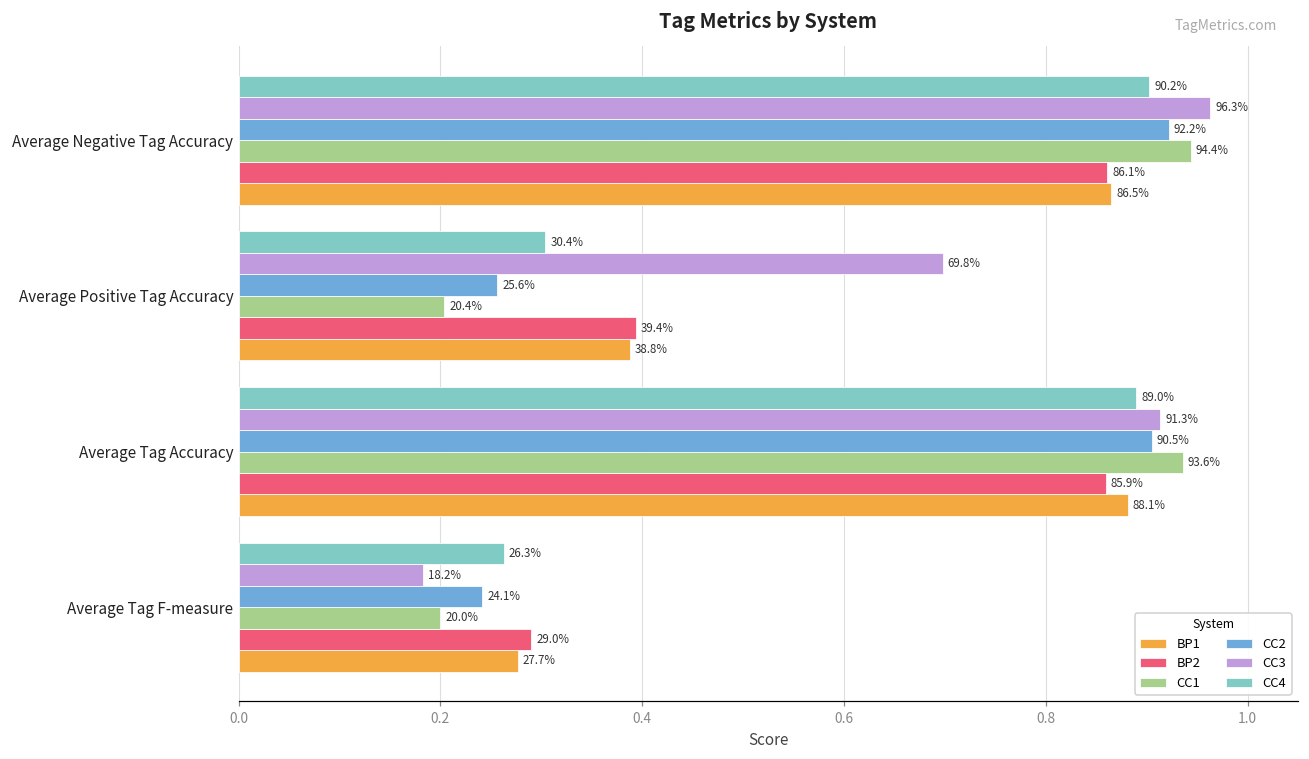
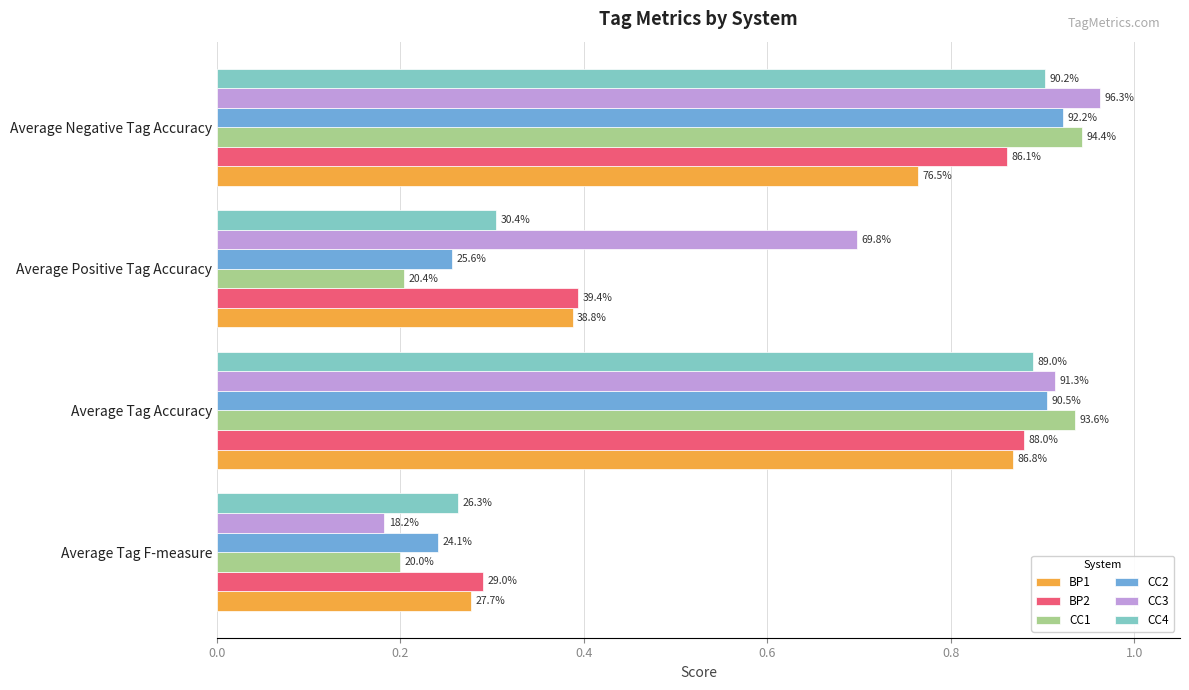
BP1, Average Negative Tag Accuracy: 86.5% -> 76.5%
BP2, Average Tag Accuracy: 85.9% -> 88.0%
BP1, Average Tag Accuracy: 88.1% -> 86.8%
